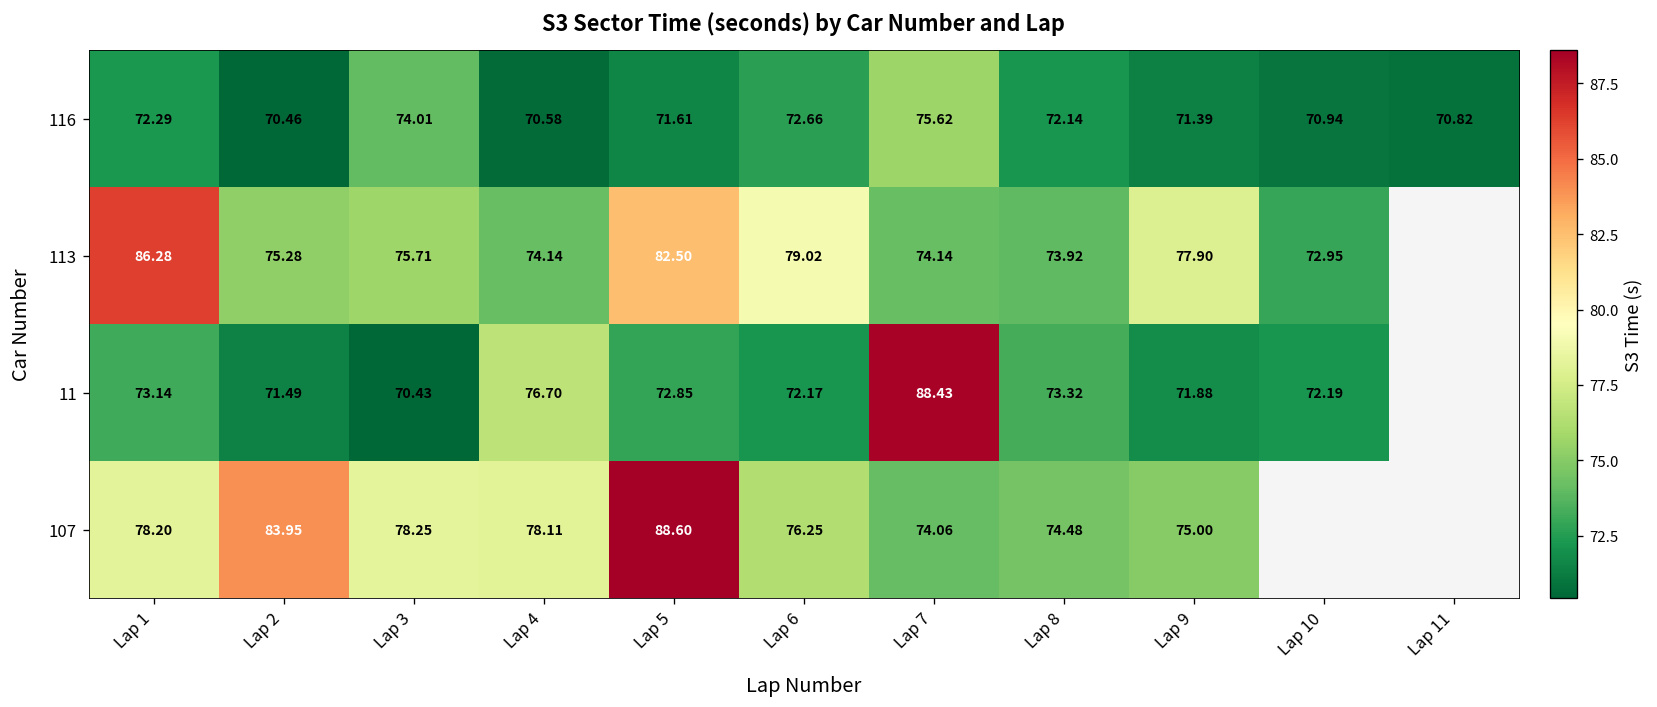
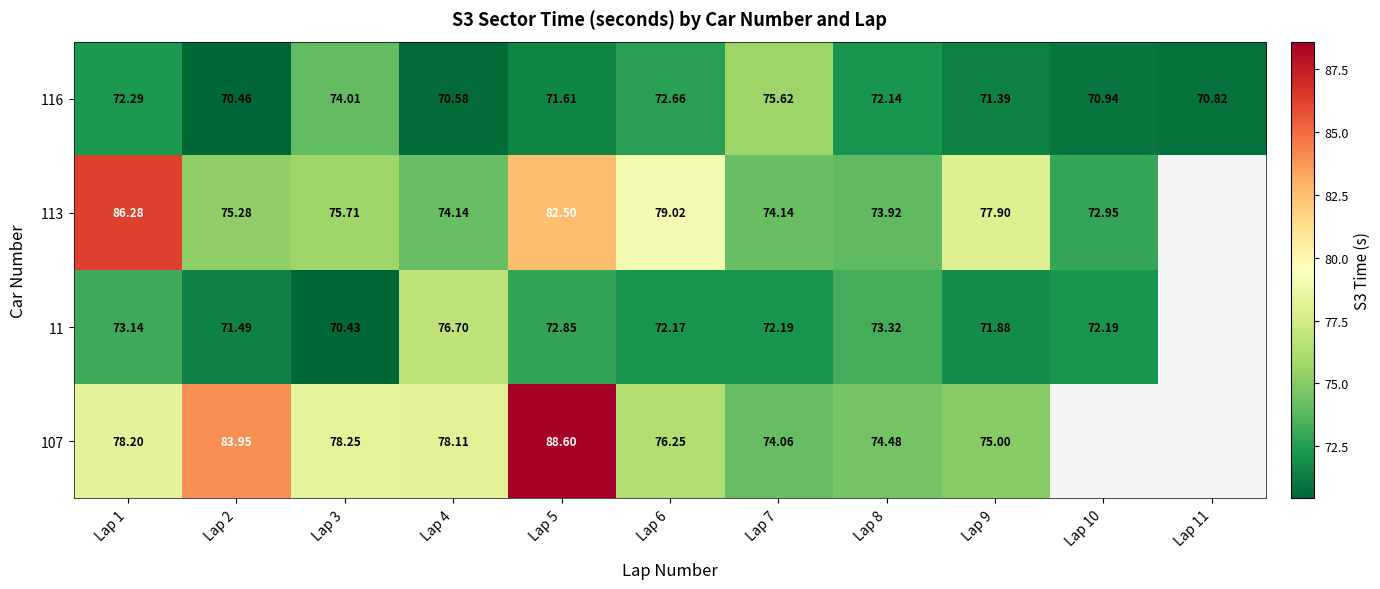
11, Lap 7: 88.43 -> 72.19
